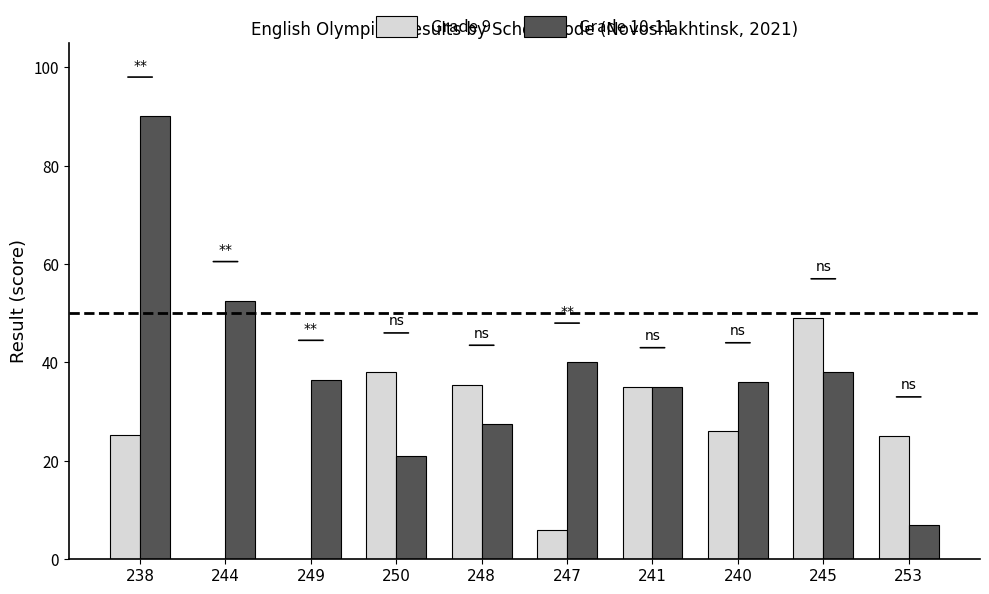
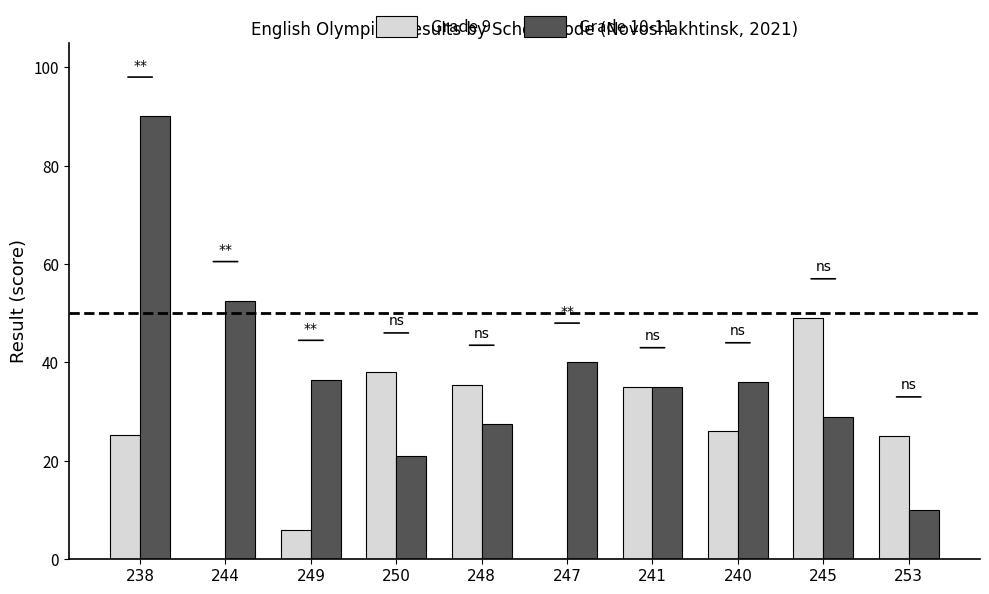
Grade 9, 249: 0 -> 6
Grade 9, 247: 6 -> 0
Grade 10-11, 245: 38 -> 29
Grade 10-11, 253: 7 -> 10
